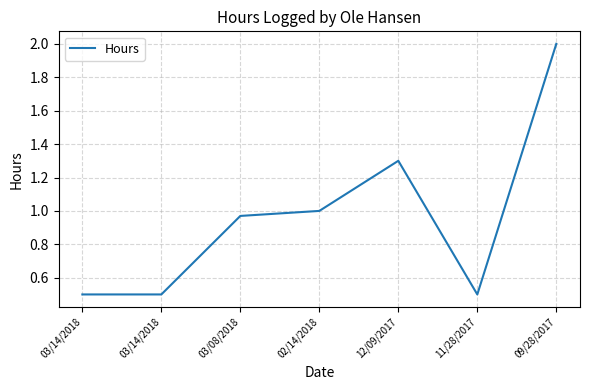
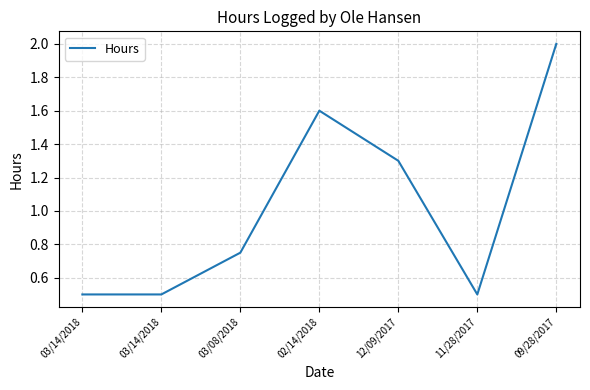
03/08/2018: 0.97 -> 0.75
02/14/2018: 1.0 -> 1.6
